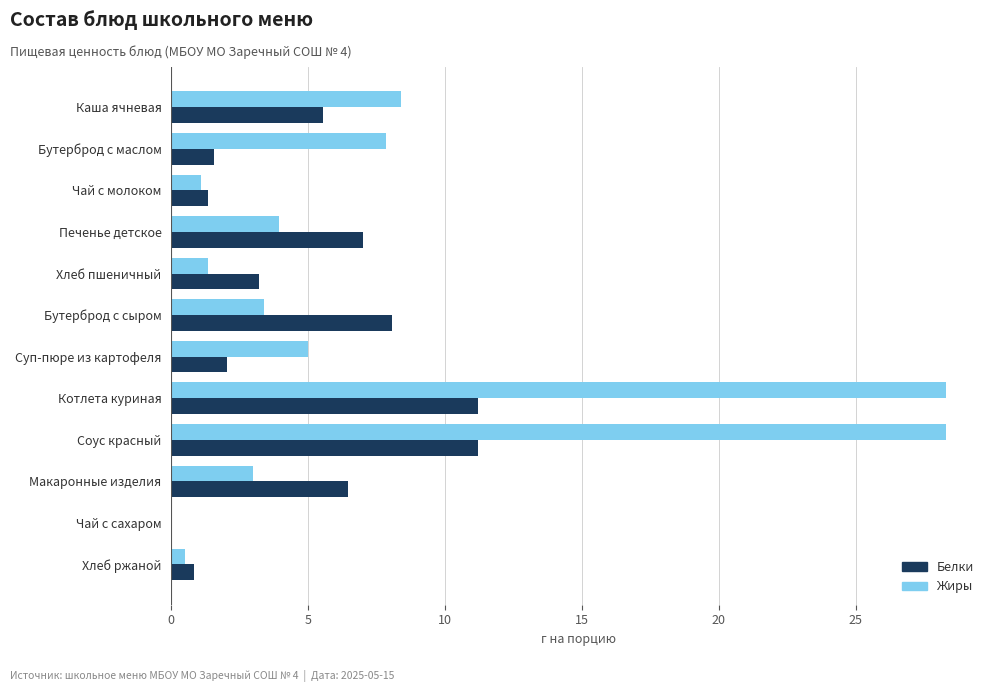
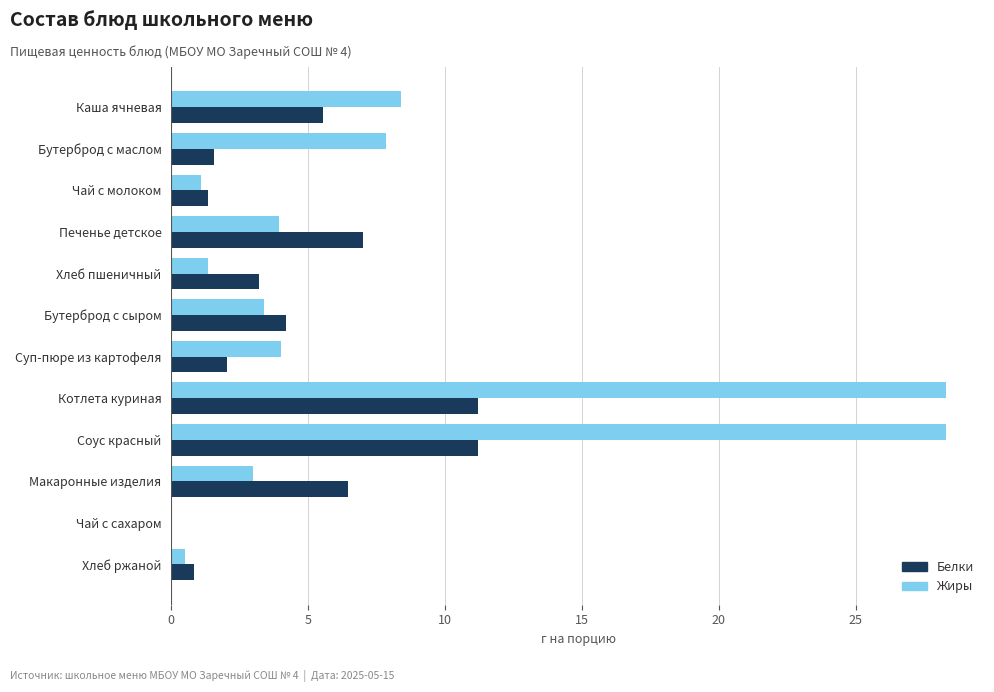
Белки, Бутерброд с сыром: 8.1 -> 4.2
Жиры, Суп-пюре из картофеля: 5 -> 4
